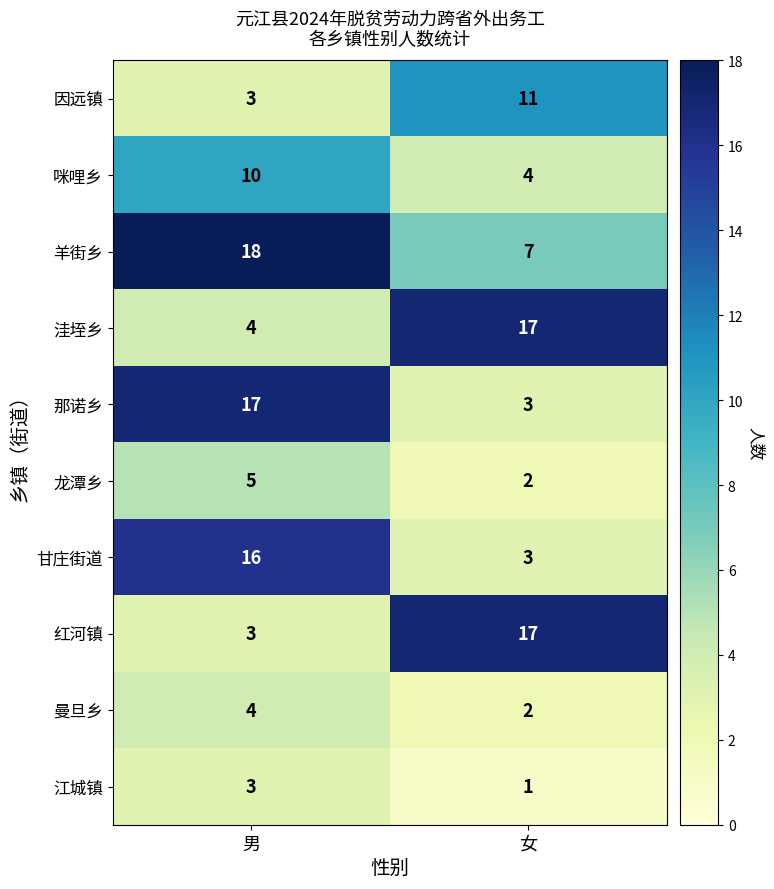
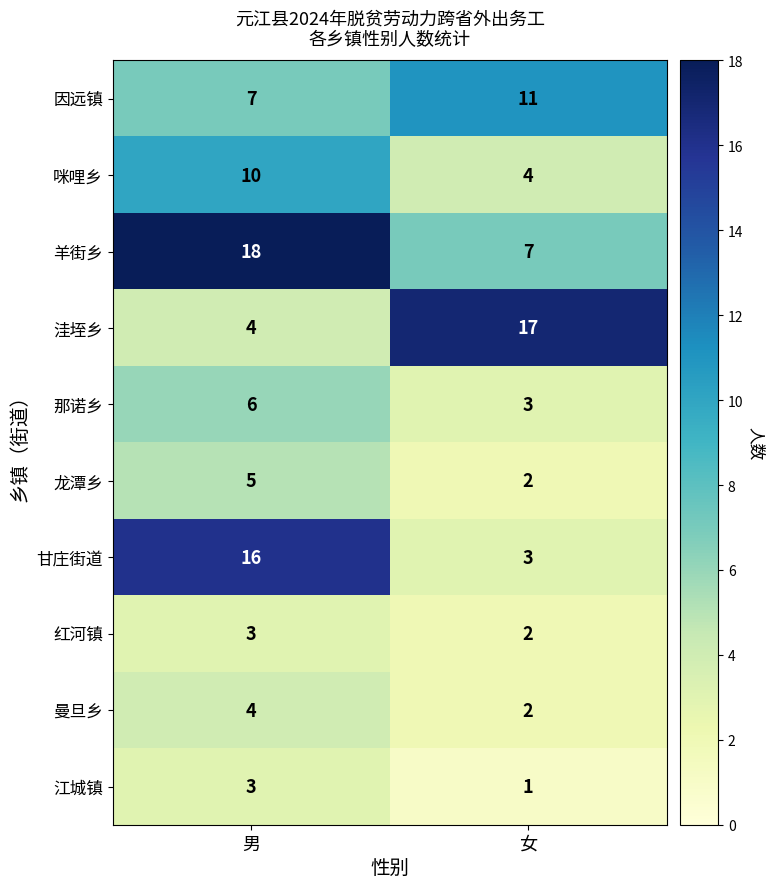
因远镇, 男: 3 -> 7
那诺乡, 男: 17 -> 6
红河镇, 女: 17 -> 2
